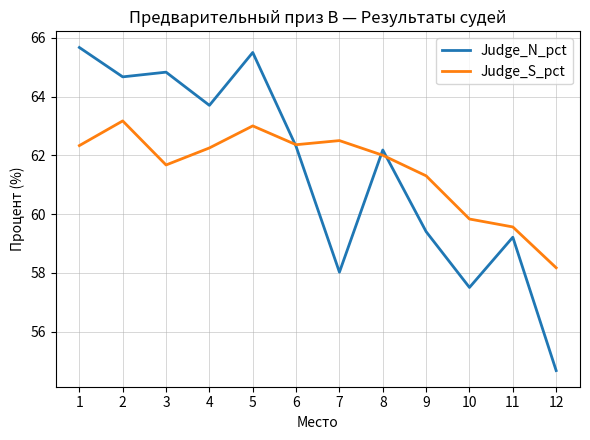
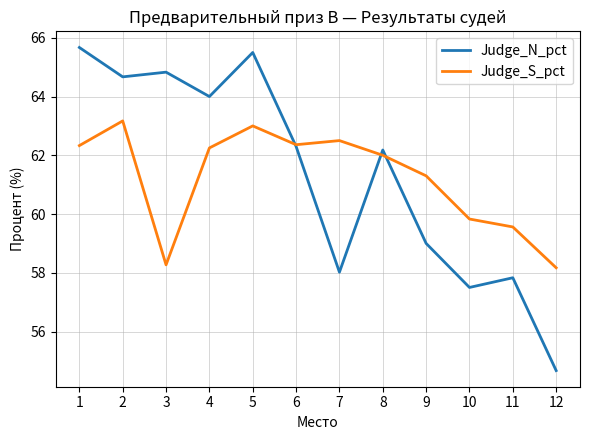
Judge_S_pct, 3: 61.7 -> 58.3
Judge_N_pct, 4: 63.7 -> 64.0
Judge_N_pct, 9: 59.4 -> 59.0
Judge_N_pct, 11: 59.2 -> 57.8
